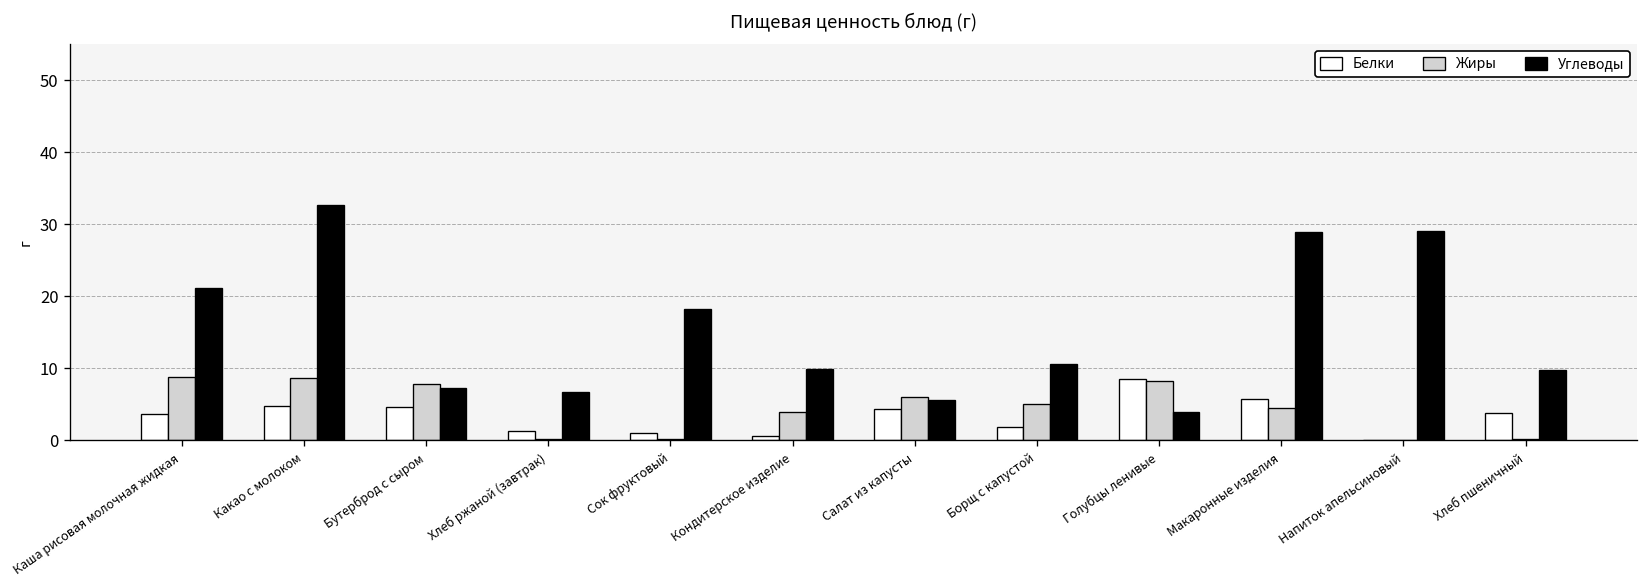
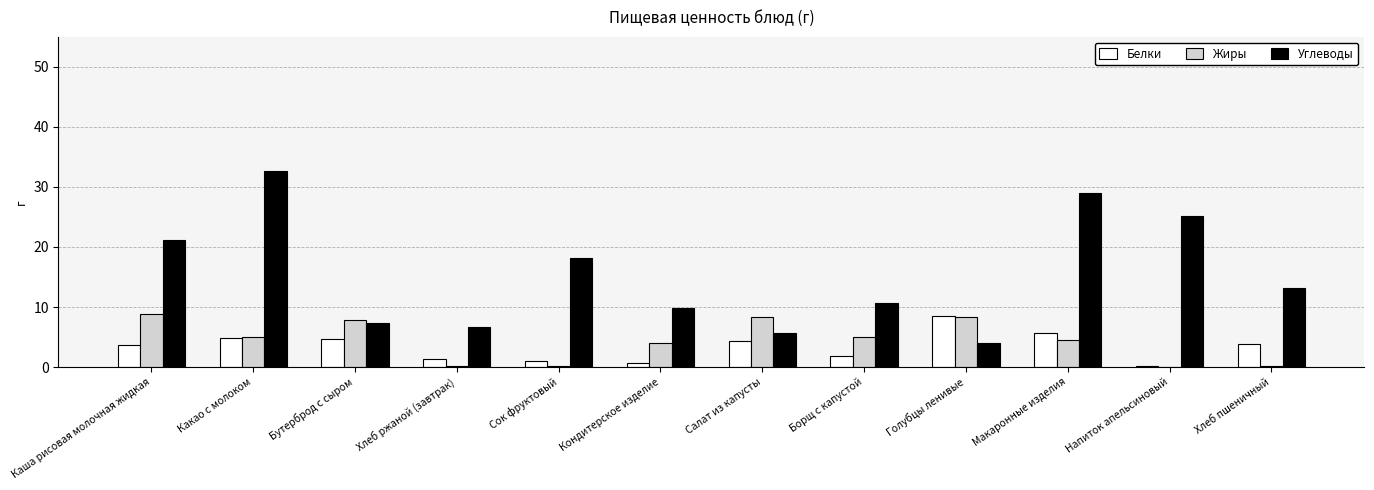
Жиры, Какао с молоком: 9 -> 5
Жиры, Салат из капусты: 6 -> 8
Углеводы, Напиток апельсиновый: 29 -> 25
Углеводы, Хлеб пшеничный: 10 -> 13
